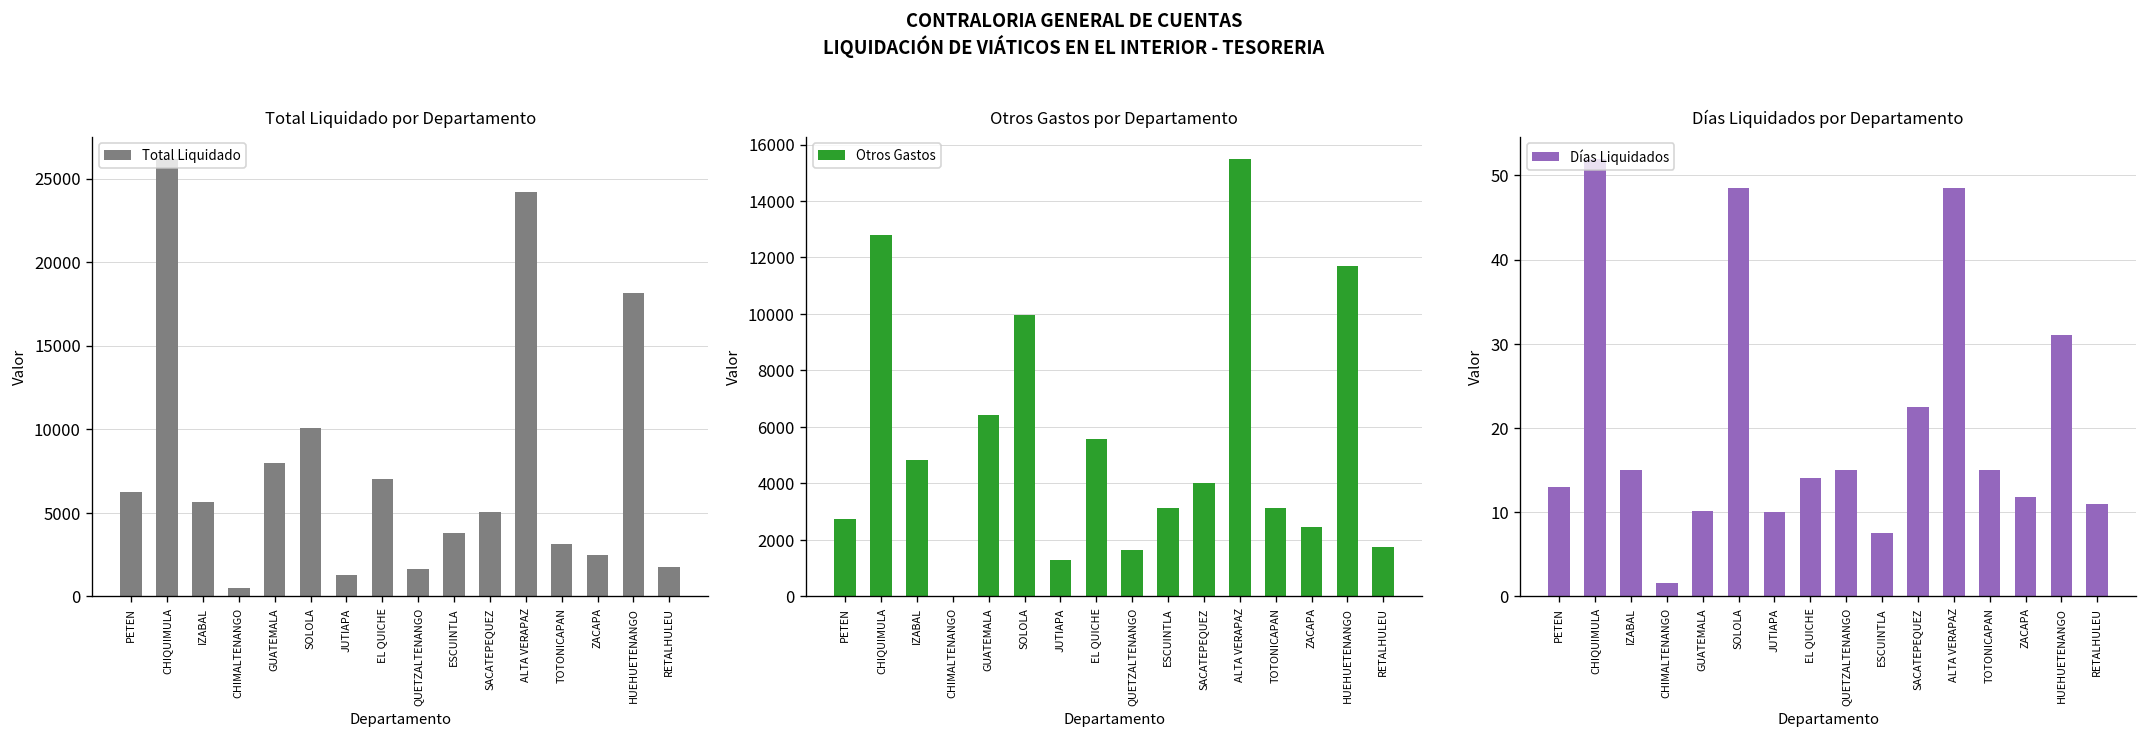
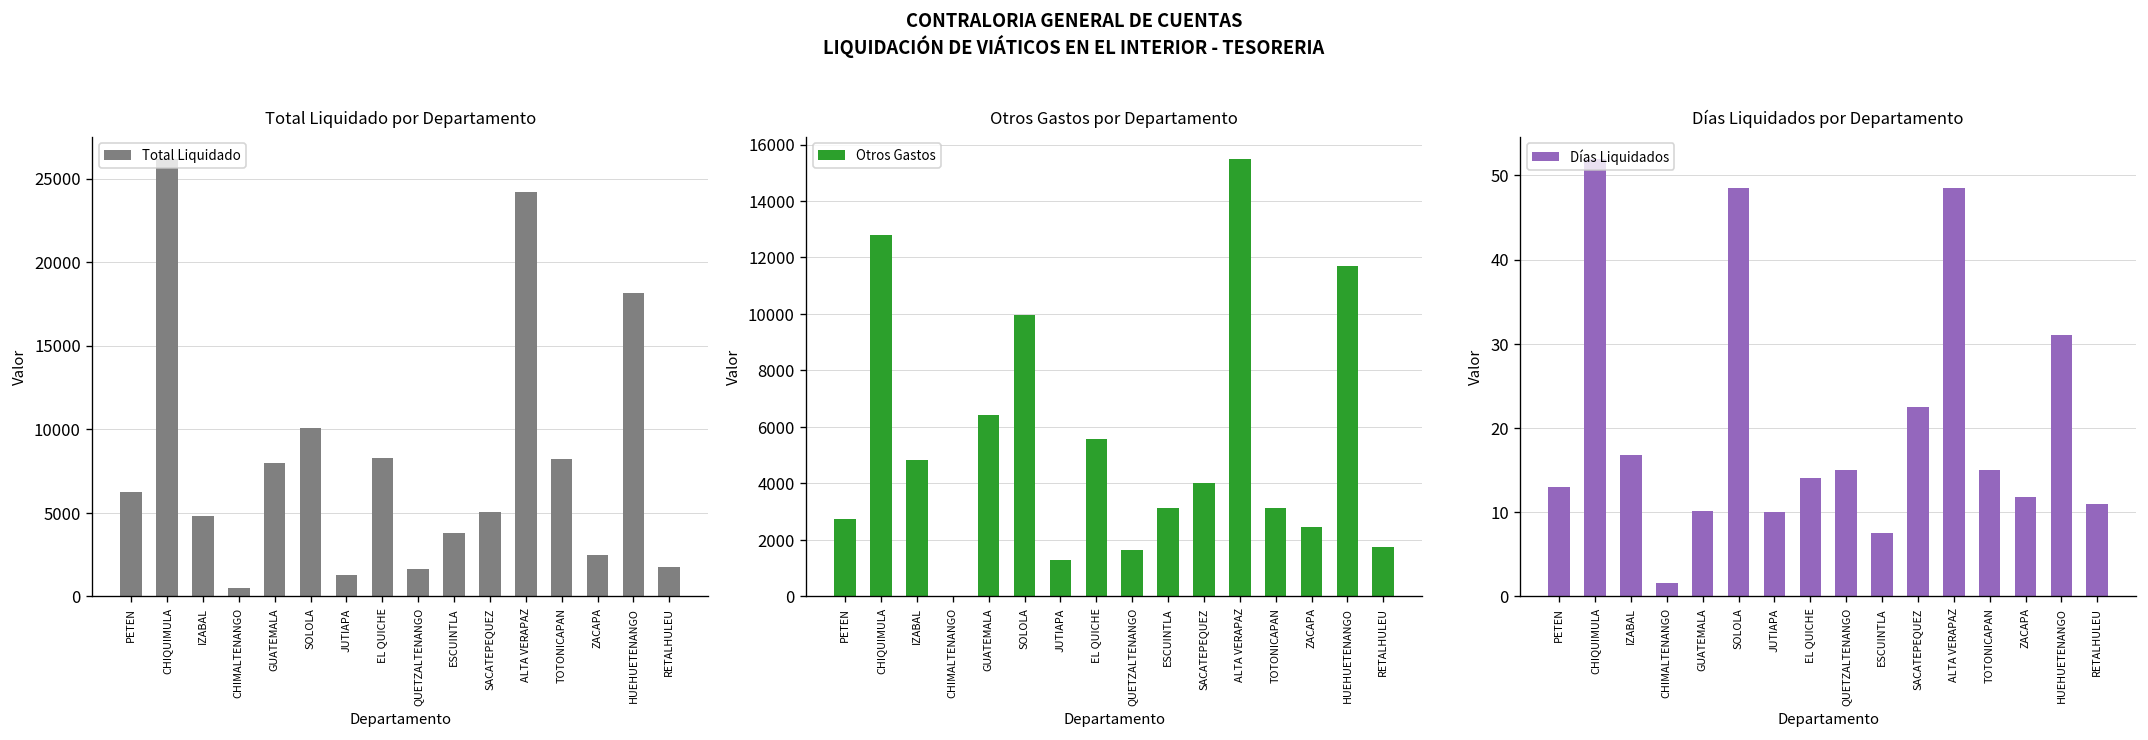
Total Liquidado por Departamento, IZABAL: 5600 -> 4800
Total Liquidado por Departamento, EL QUICHE: 7000 -> 8300
Total Liquidado por Departamento, TOTONICAPAN: 3100 -> 8200
Días Liquidados por Departamento, IZABAL: 15 -> 17
